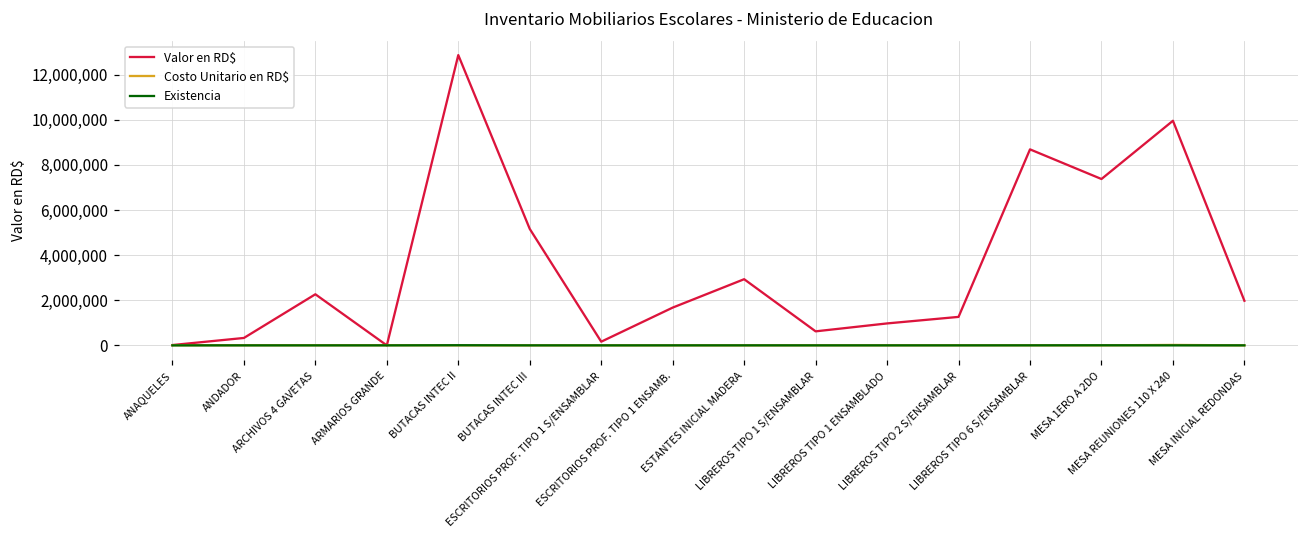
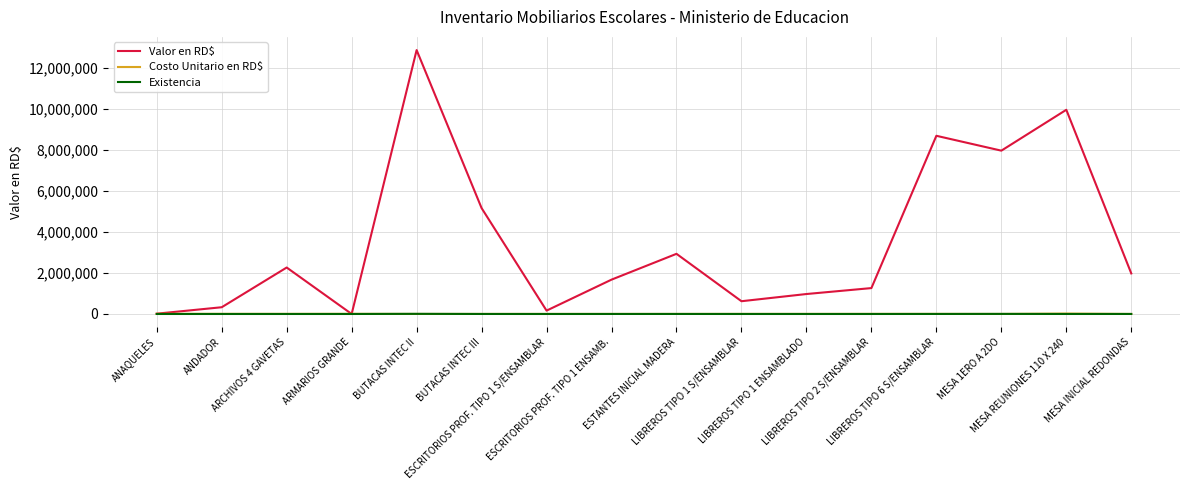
Valor en RD$, MESA 1ERO A 2DO: 7,400,000 -> 8,000,000
